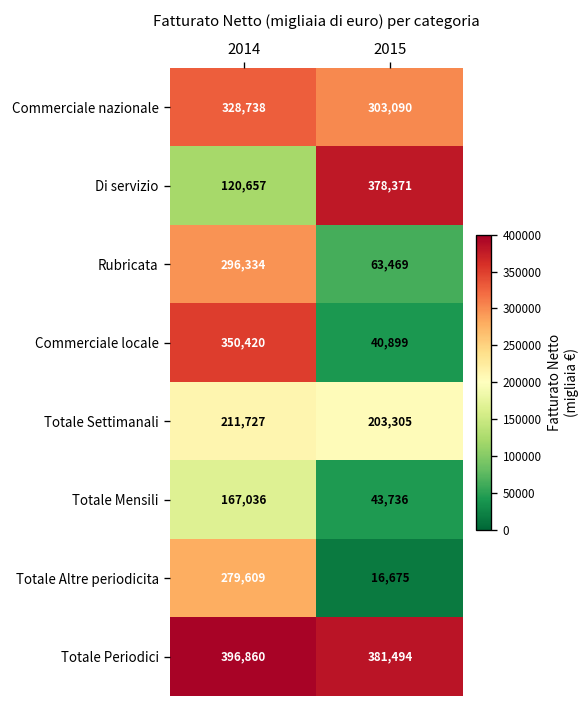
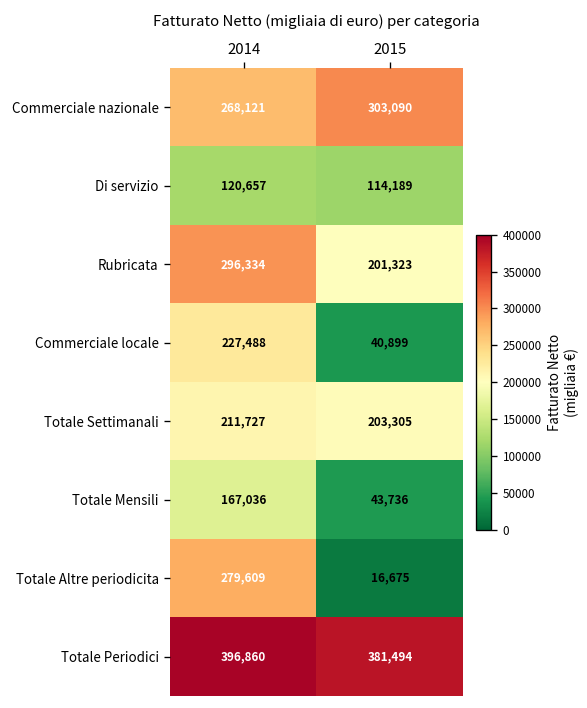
Commerciale nazionale, 2014: 328,738 -> 268,121
Di servizio, 2015: 378,371 -> 114,189
Rubricata, 2015: 63,469 -> 201,323
Commerciale locale, 2014: 350,420 -> 227,488
